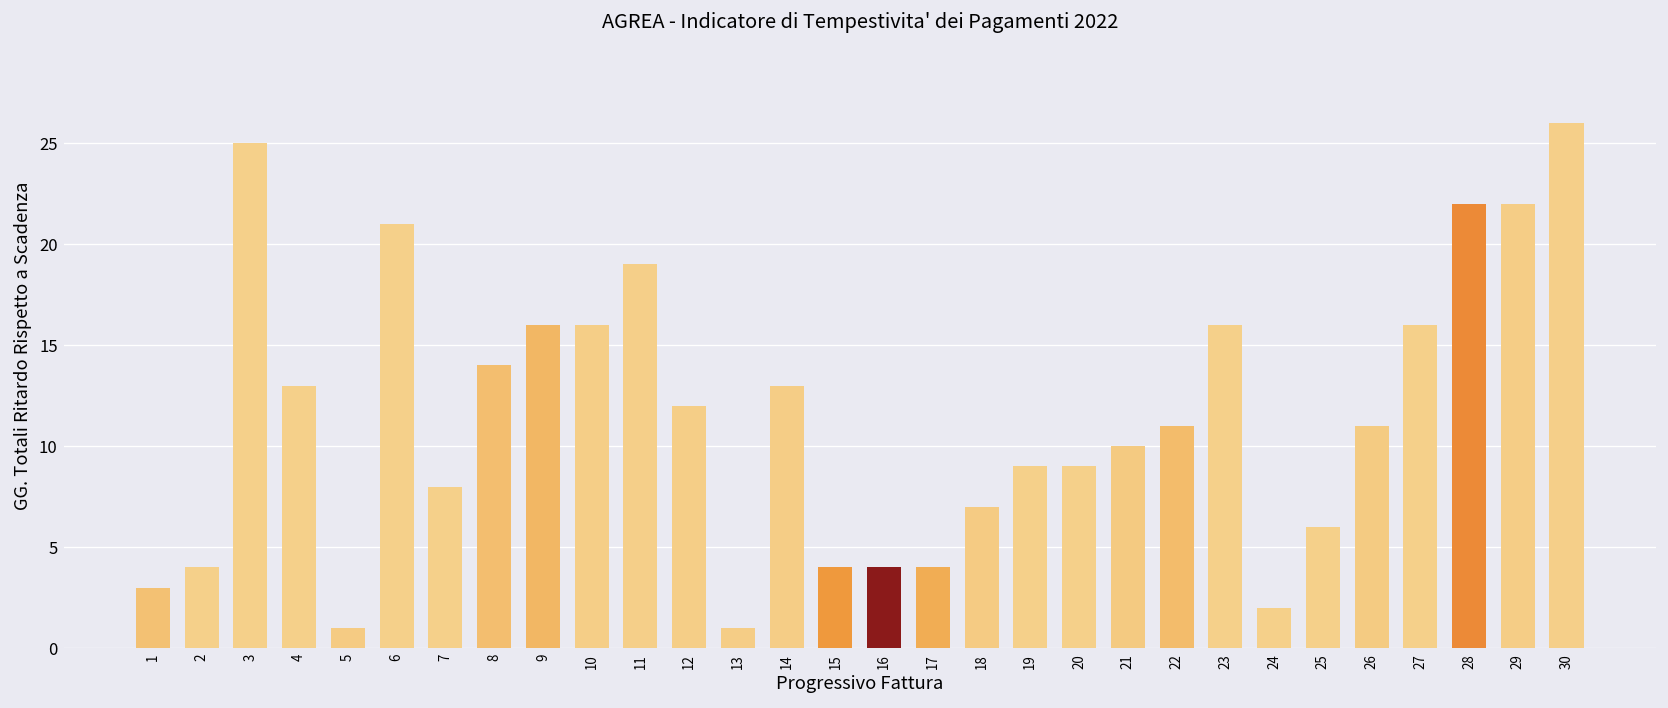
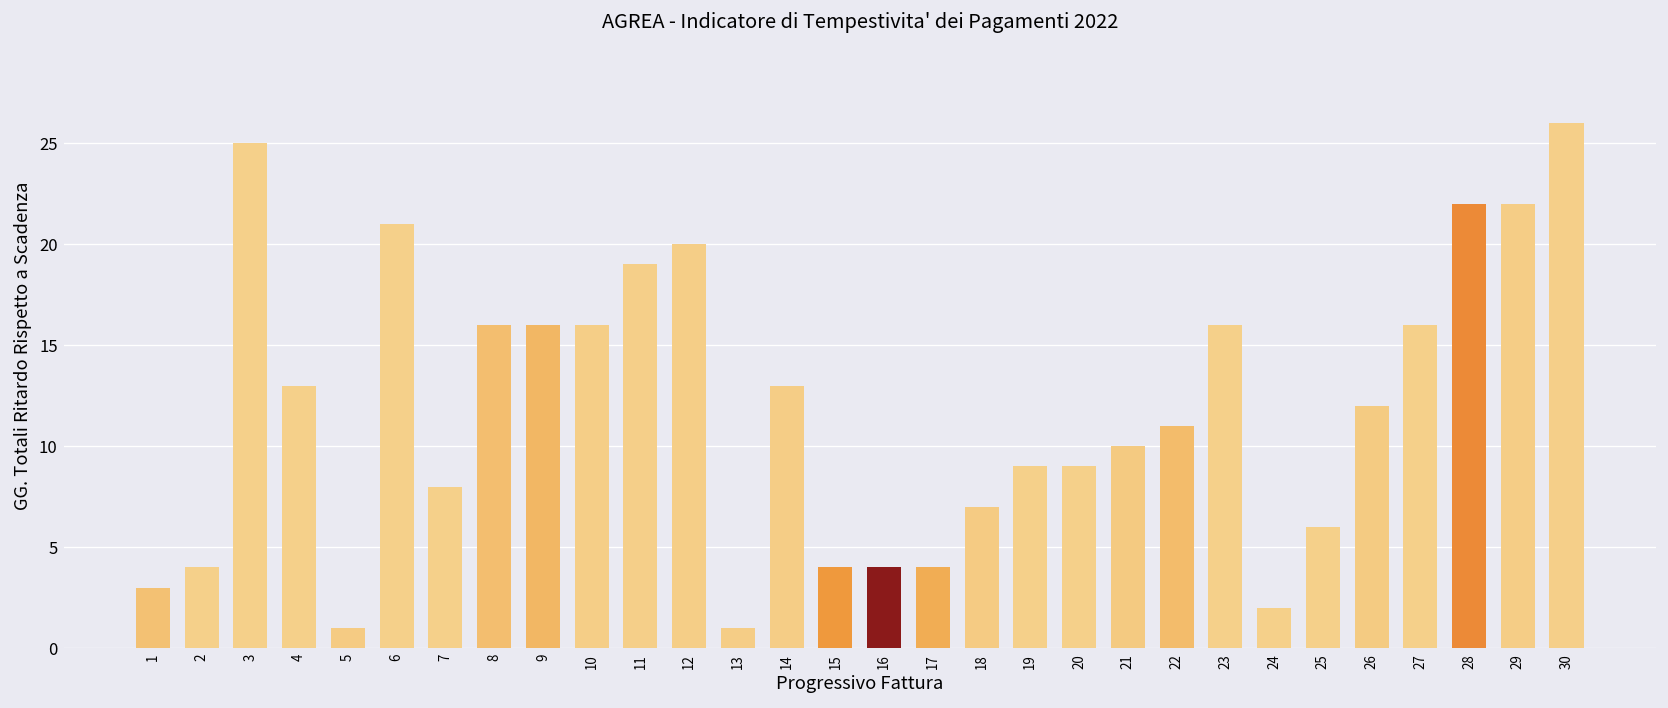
8: 14.0 -> 16.0
12: 12.0 -> 20.0
26: 11.0 -> 12.0
